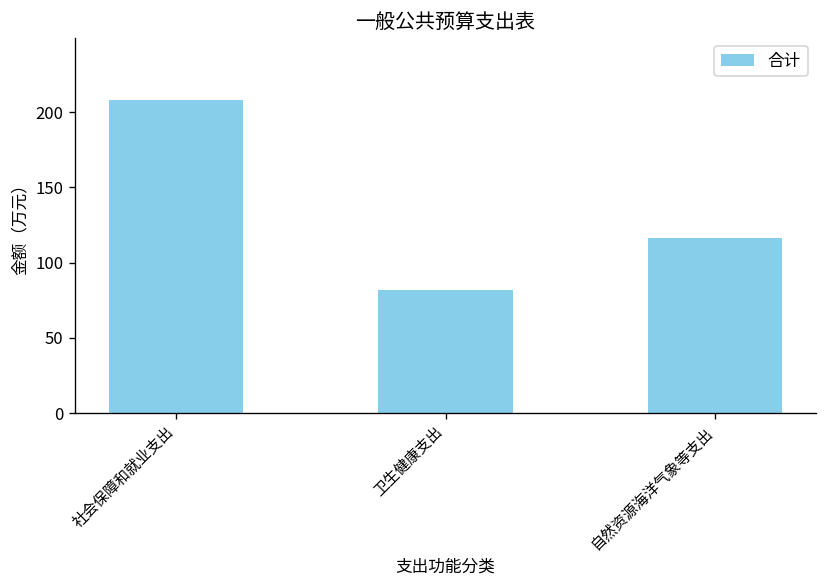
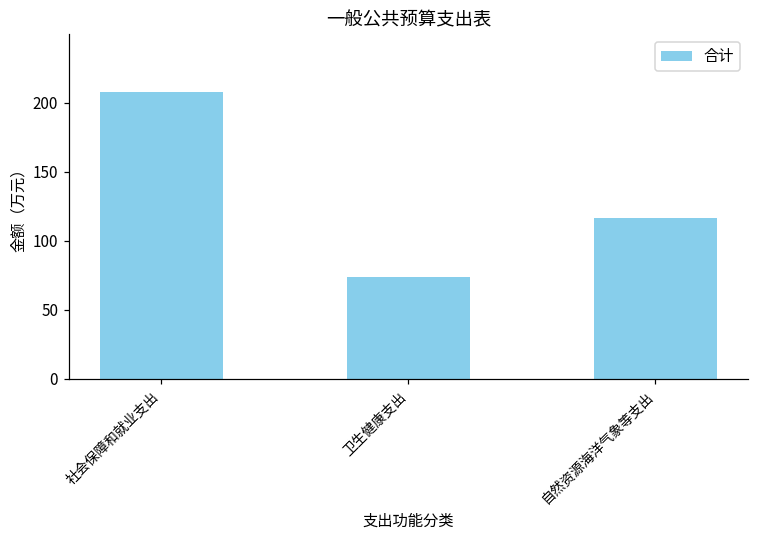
卫生健康支出: 82 -> 74
